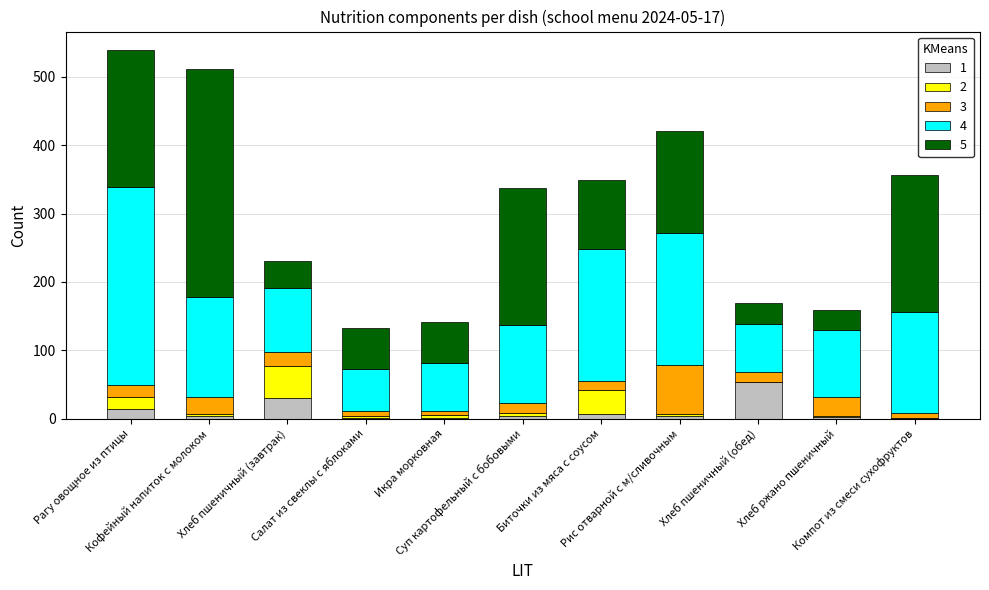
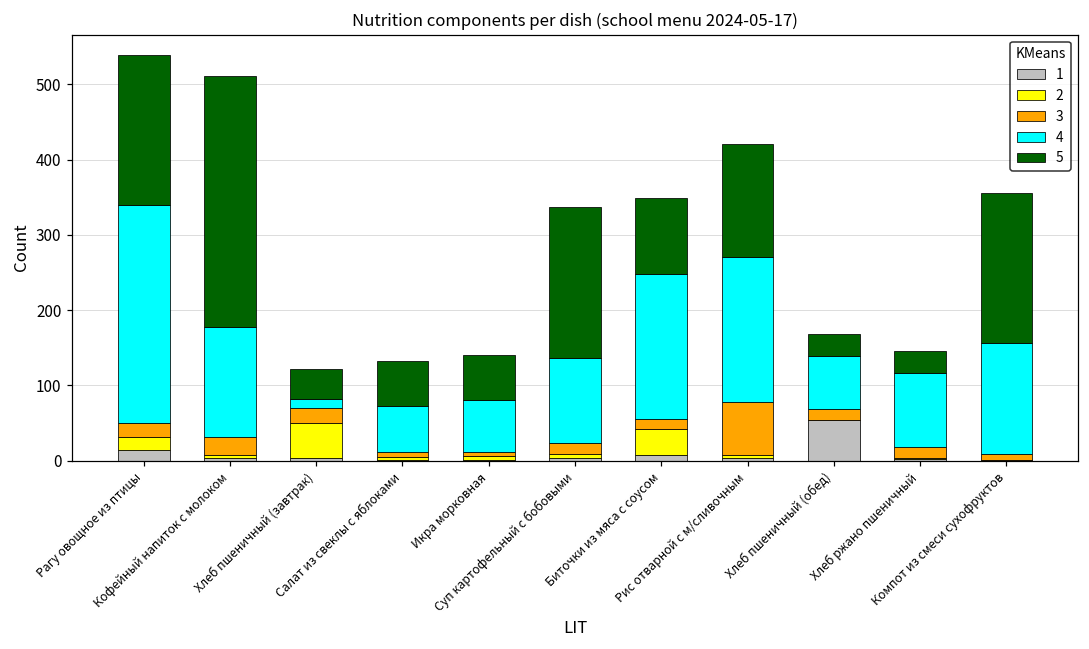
1, Хлеб пшеничный (завтрак): 30 -> 0
4, Хлеб пшеничный (завтрак): 90 -> 10
3, Хлеб ржано пшеничный: 30 -> 10
